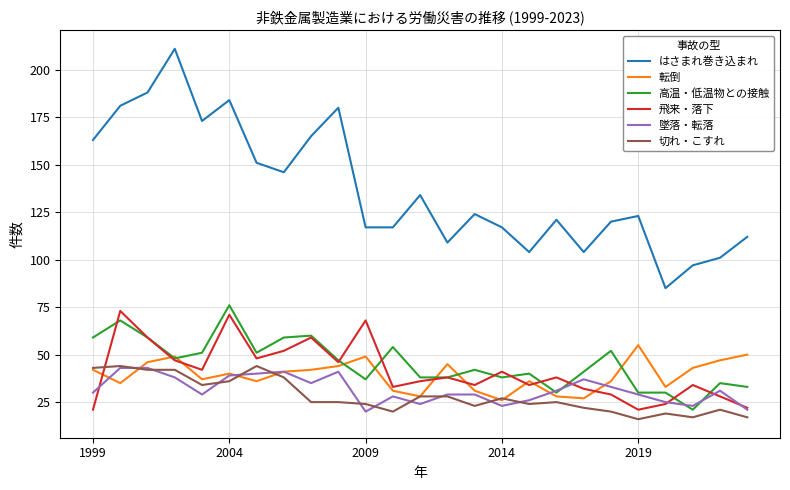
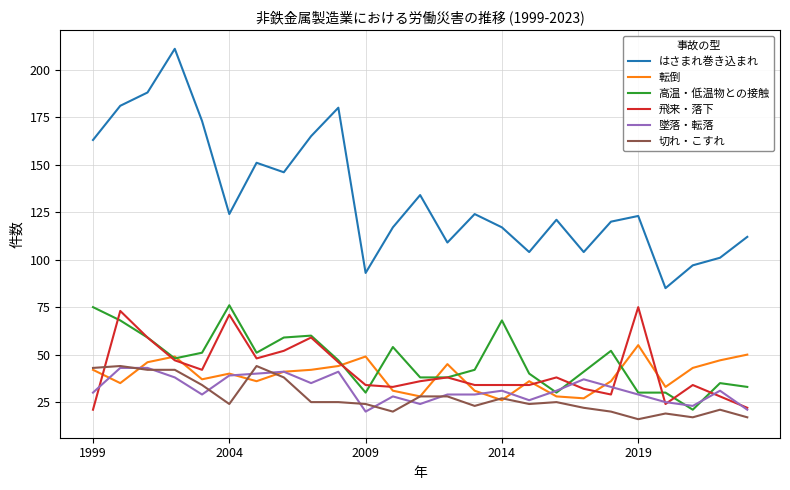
高温・低温物との接触, 1999: 59 -> 75
はさまれ巻き込まれ, 2004: 184 -> 124
切れ・こすれ, 2004: 36 -> 24
はさまれ巻き込まれ, 2009: 117 -> 93
高温・低温物との接触, 2009: 37 -> 30
飛来・落下, 2009: 68 -> 34
高温・低温物との接触, 2014: 38 -> 68
飛来・落下, 2014: 41 -> 34
墜落・転落, 2014: 23 -> 31
飛来・落下, 2019: 21 -> 75
